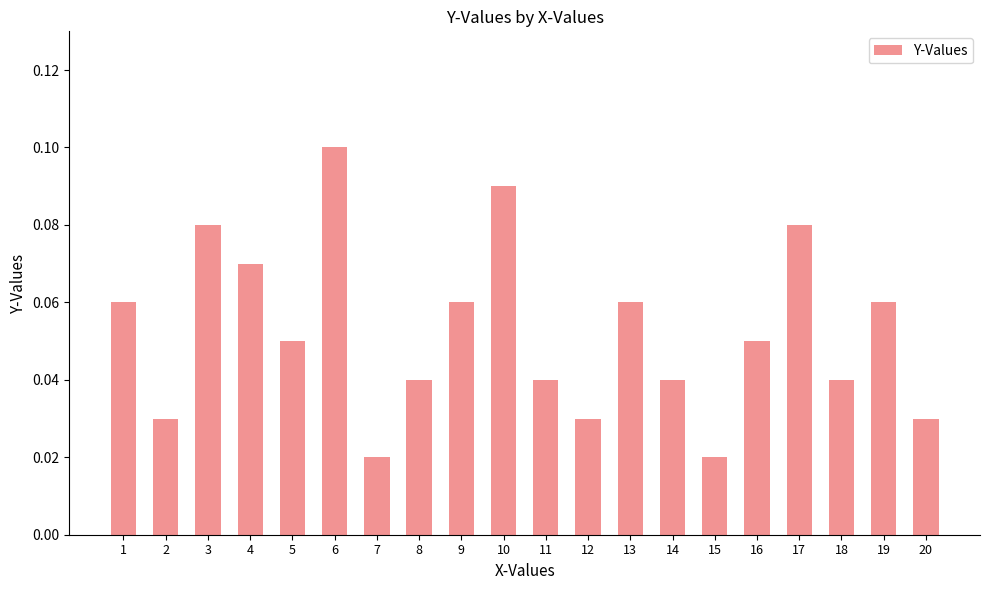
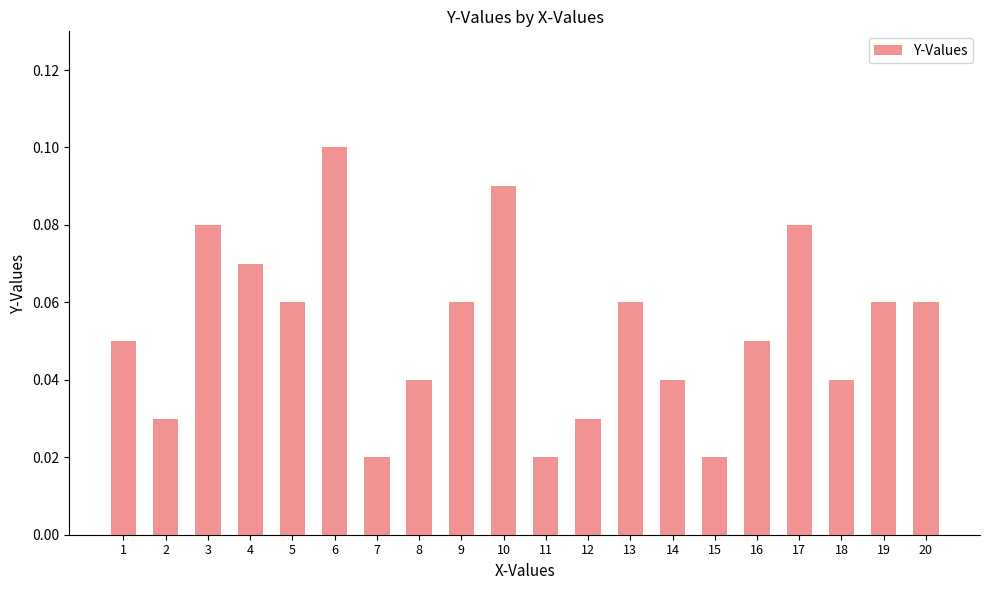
1: 0.06 -> 0.05
5: 0.05 -> 0.06
11: 0.04 -> 0.02
20: 0.03 -> 0.06
